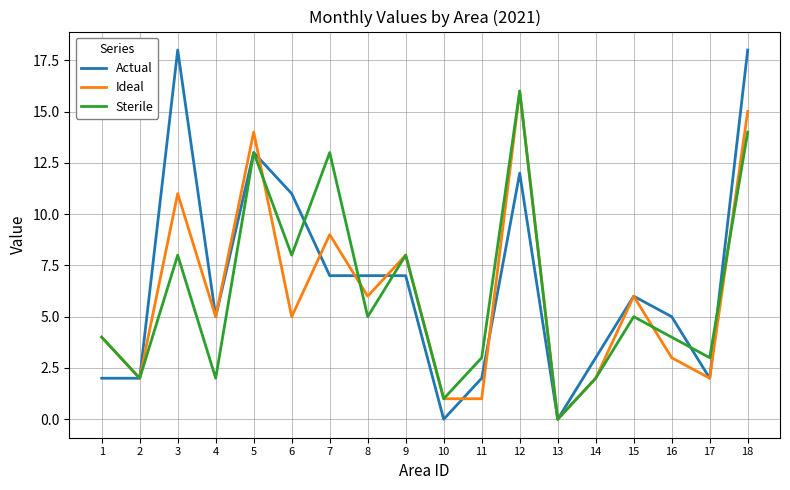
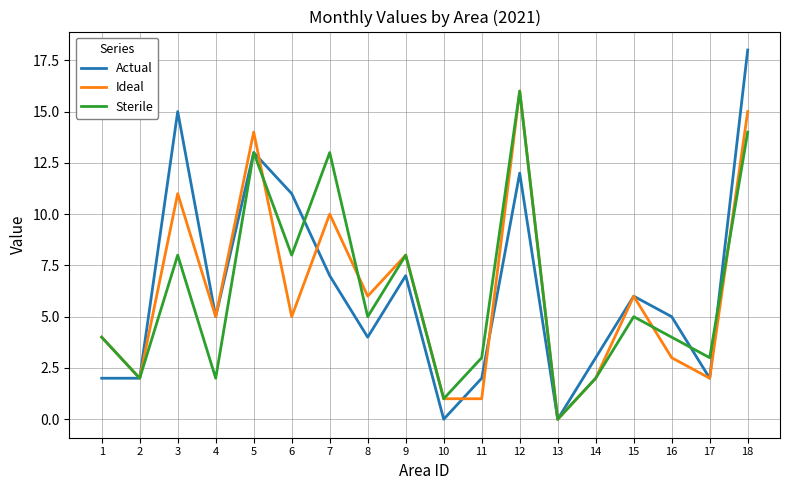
Actual, 3: 18 -> 15
Ideal, 7: 9 -> 10
Actual, 8: 7 -> 4
